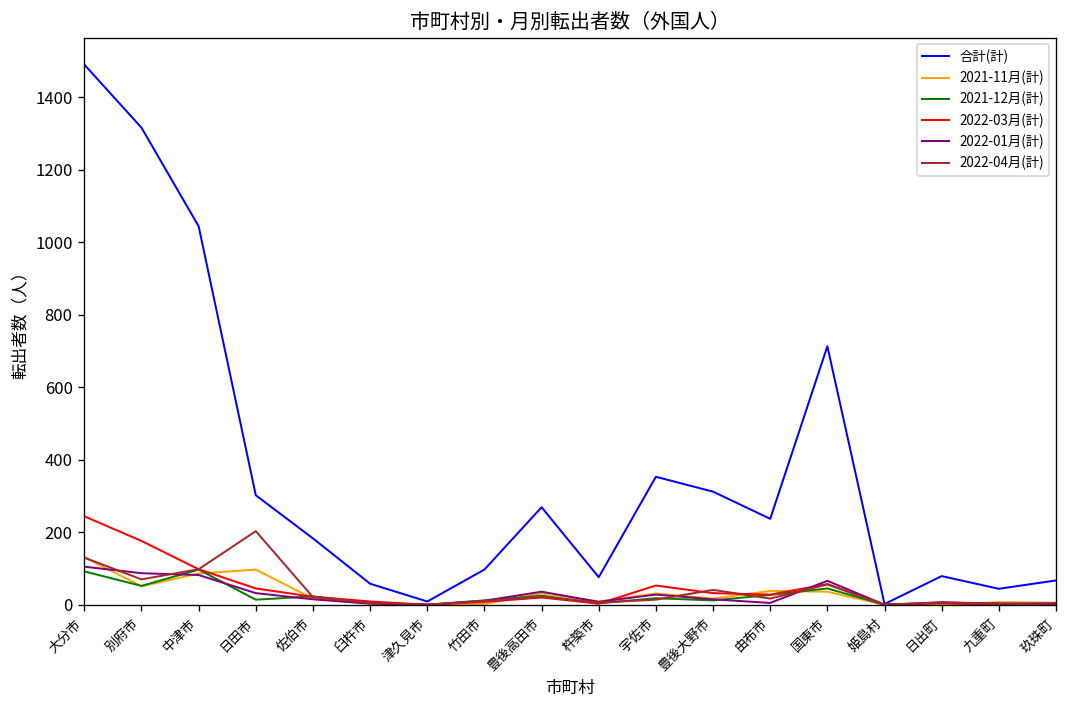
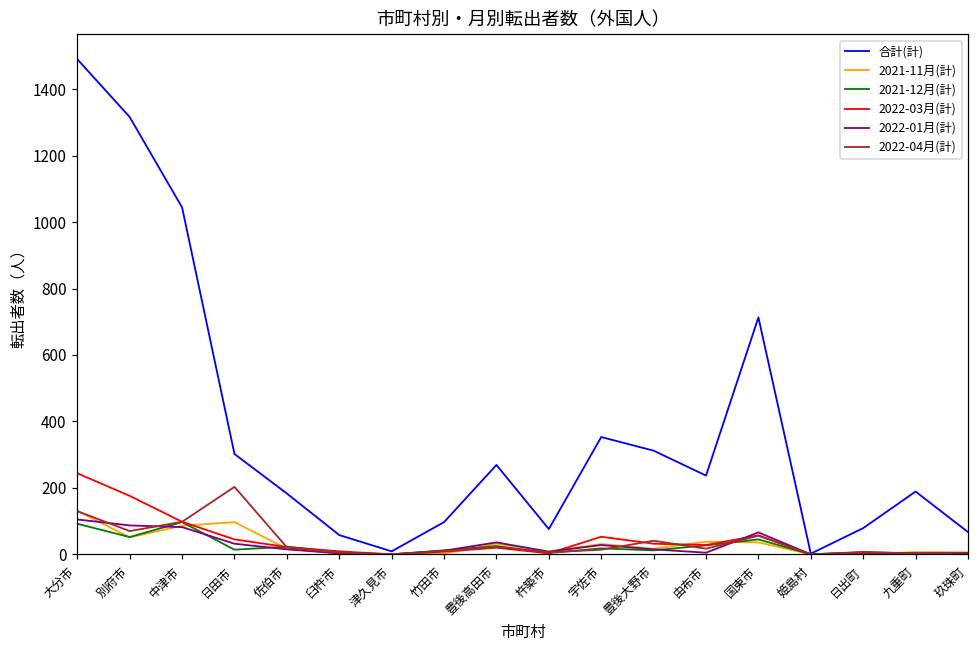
合計(計), 九重町: 40 -> 190
